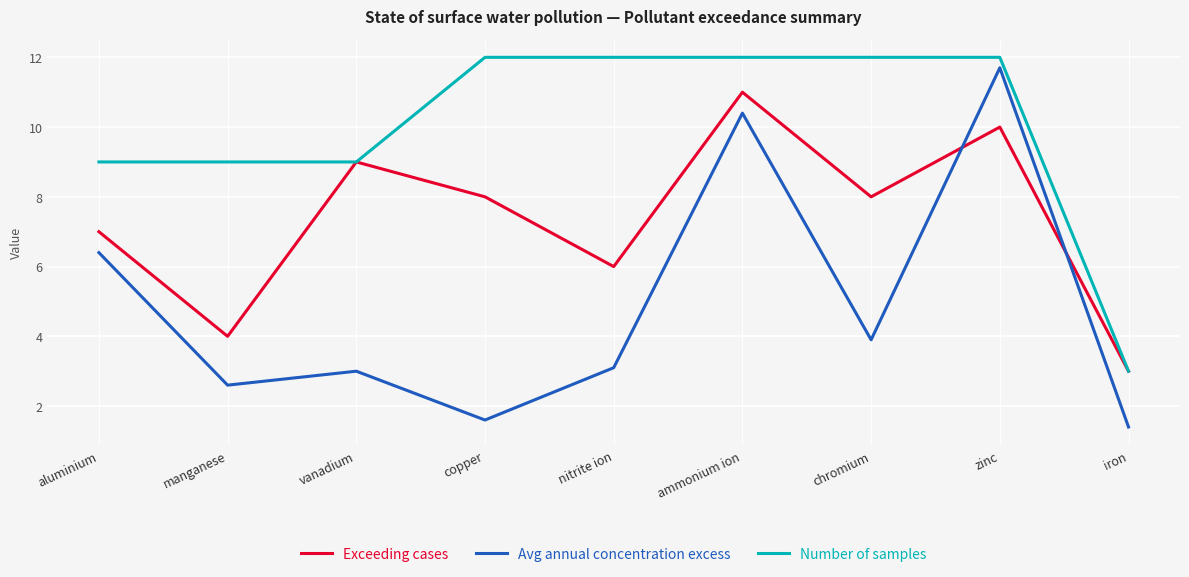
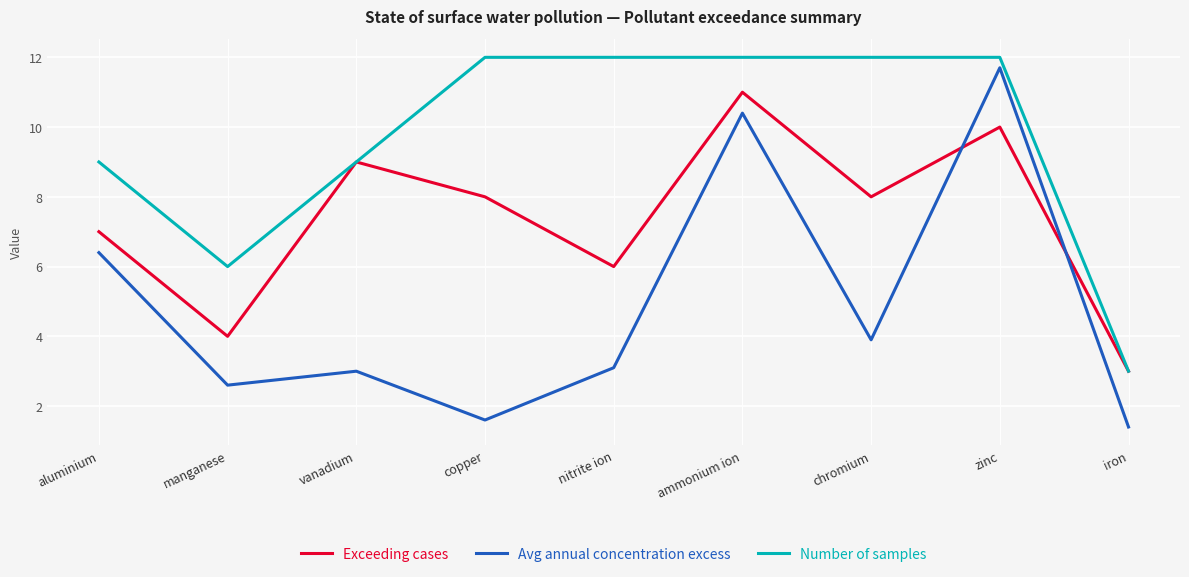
Number of samples, manganese: 9 -> 6
